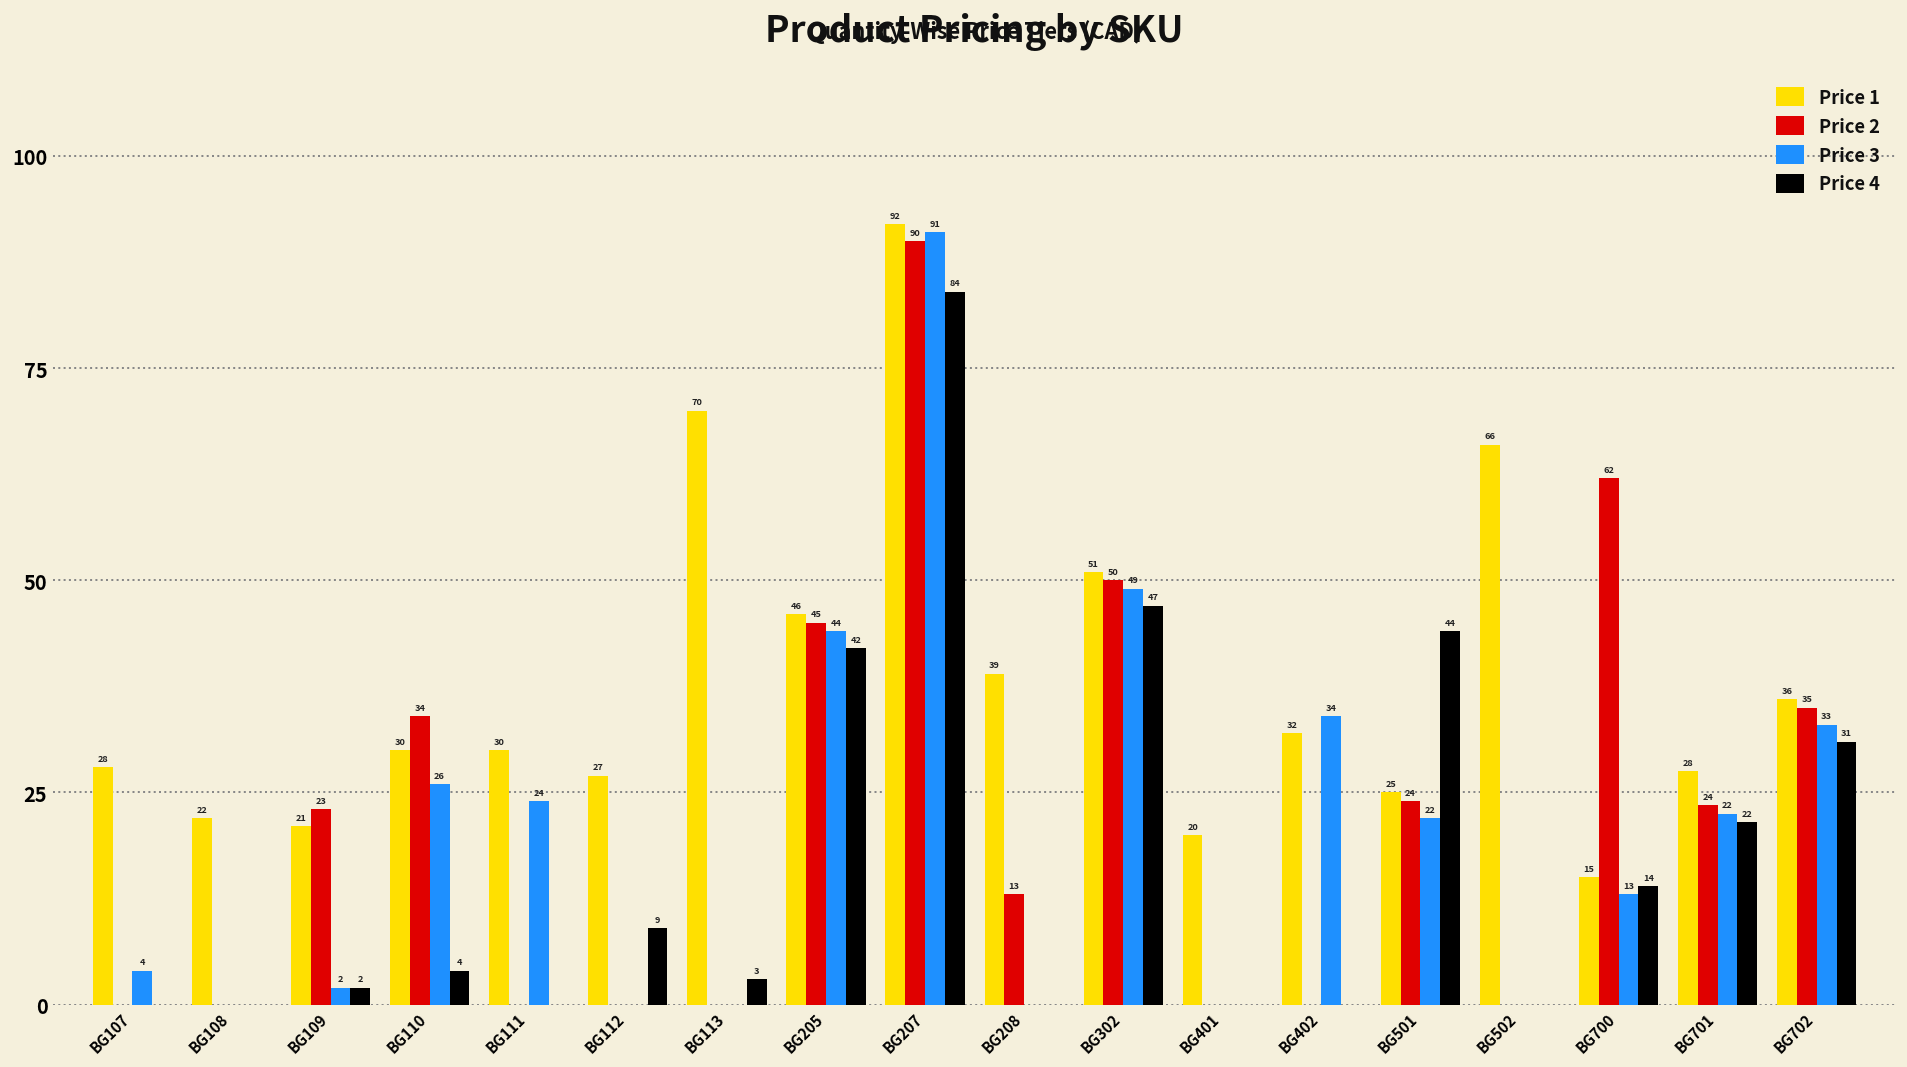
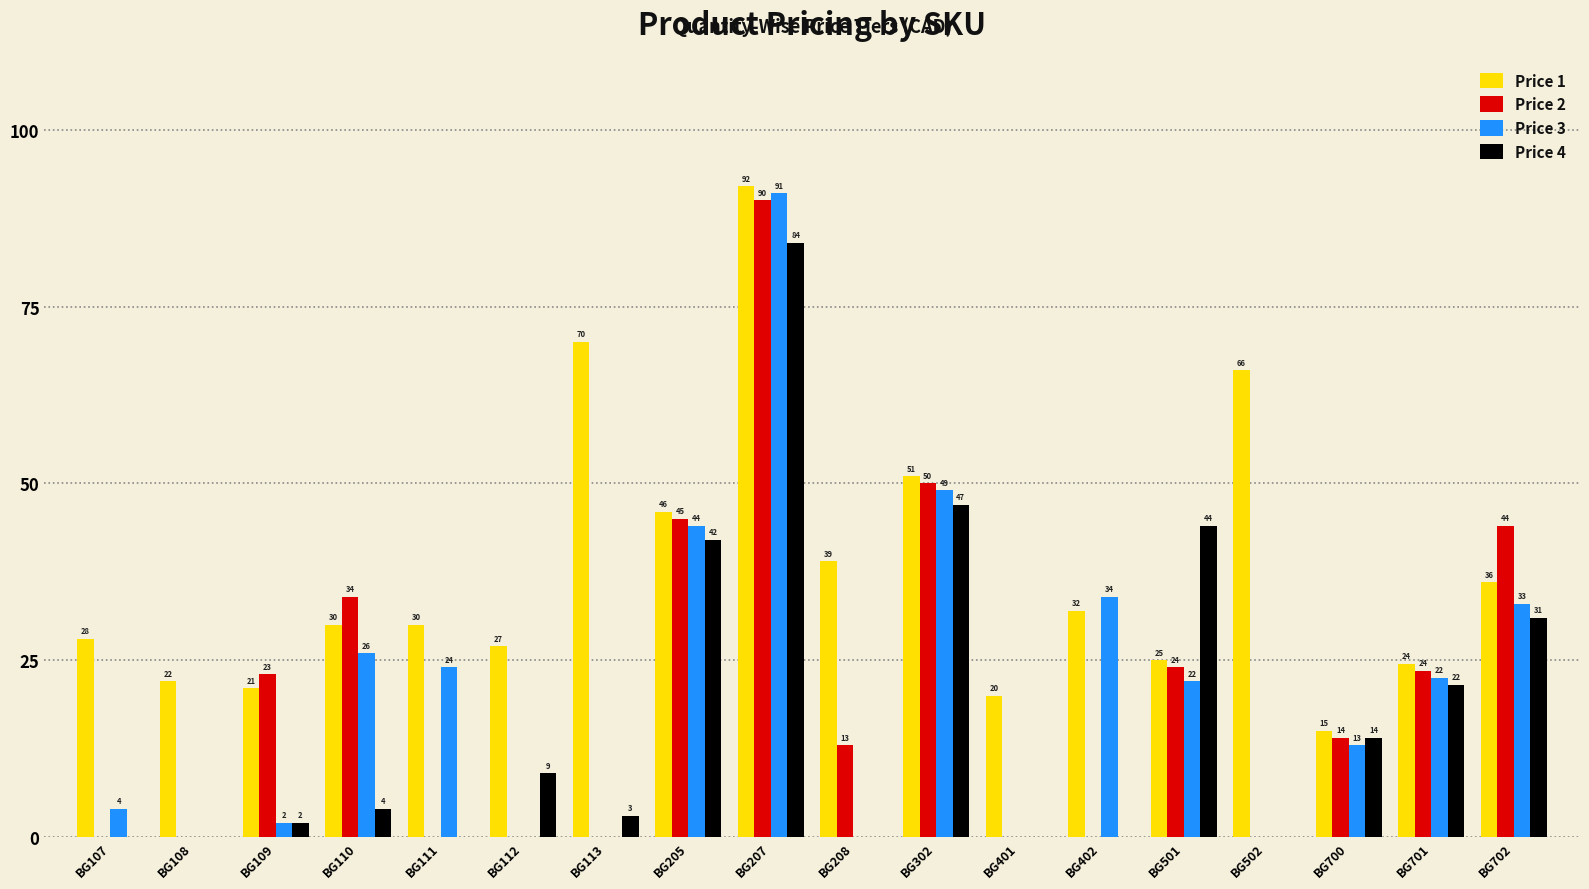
Price 2, BG700: 62 -> 14
Price 1, BG701: 28 -> 24
Price 2, BG702: 35 -> 44
